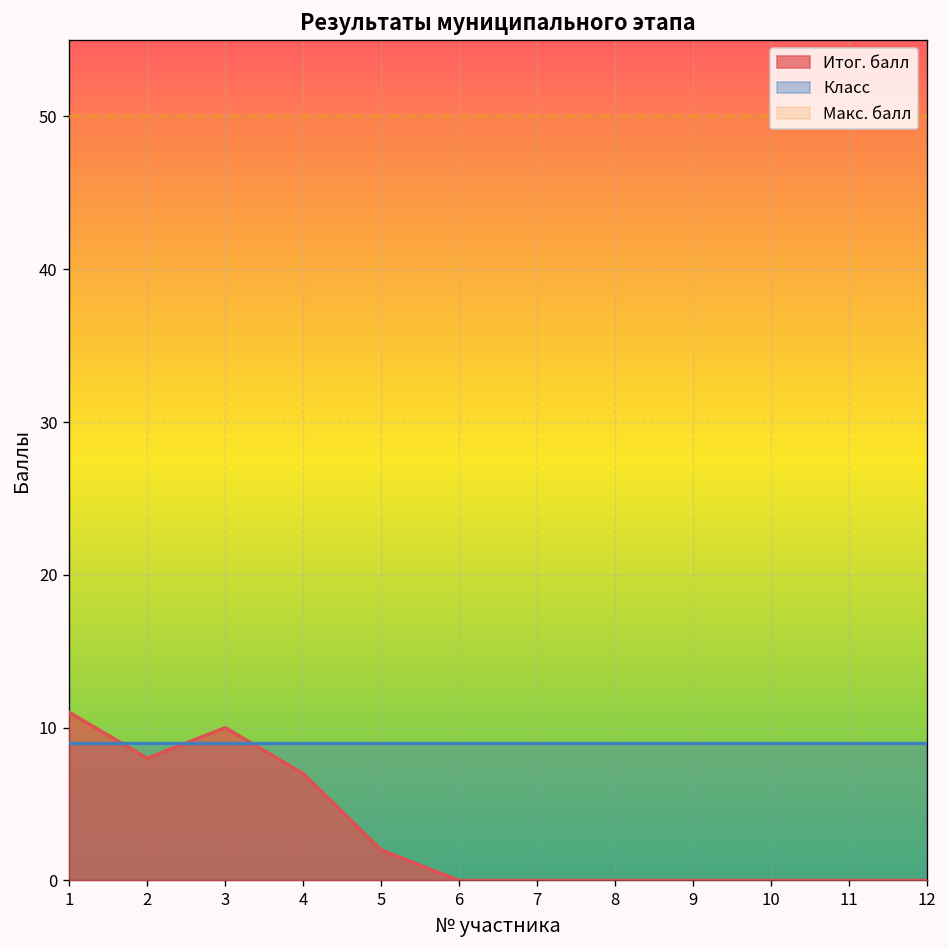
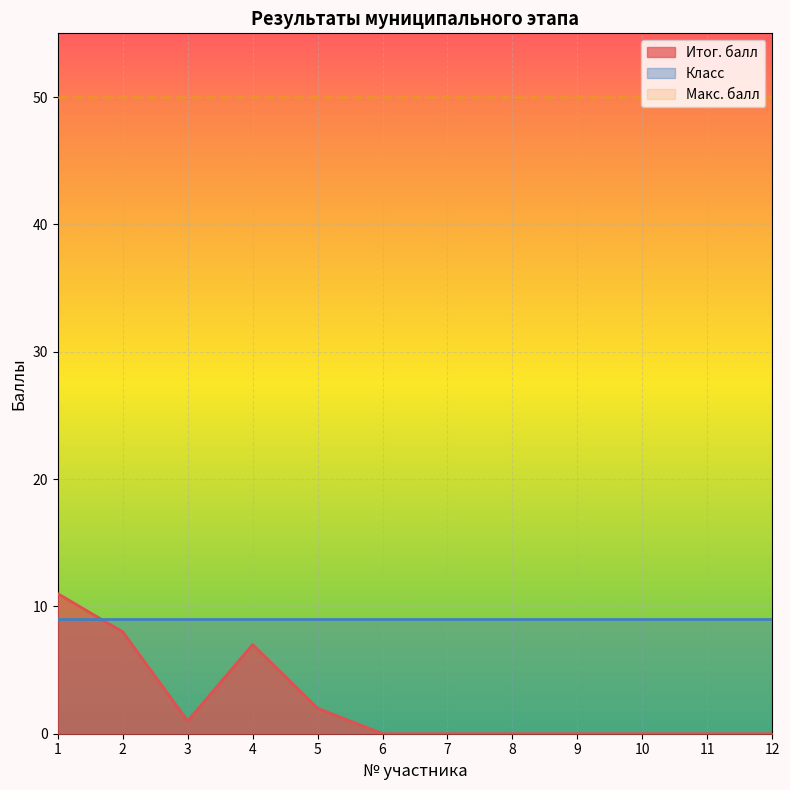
Итог. балл, 3: 10 -> 1
